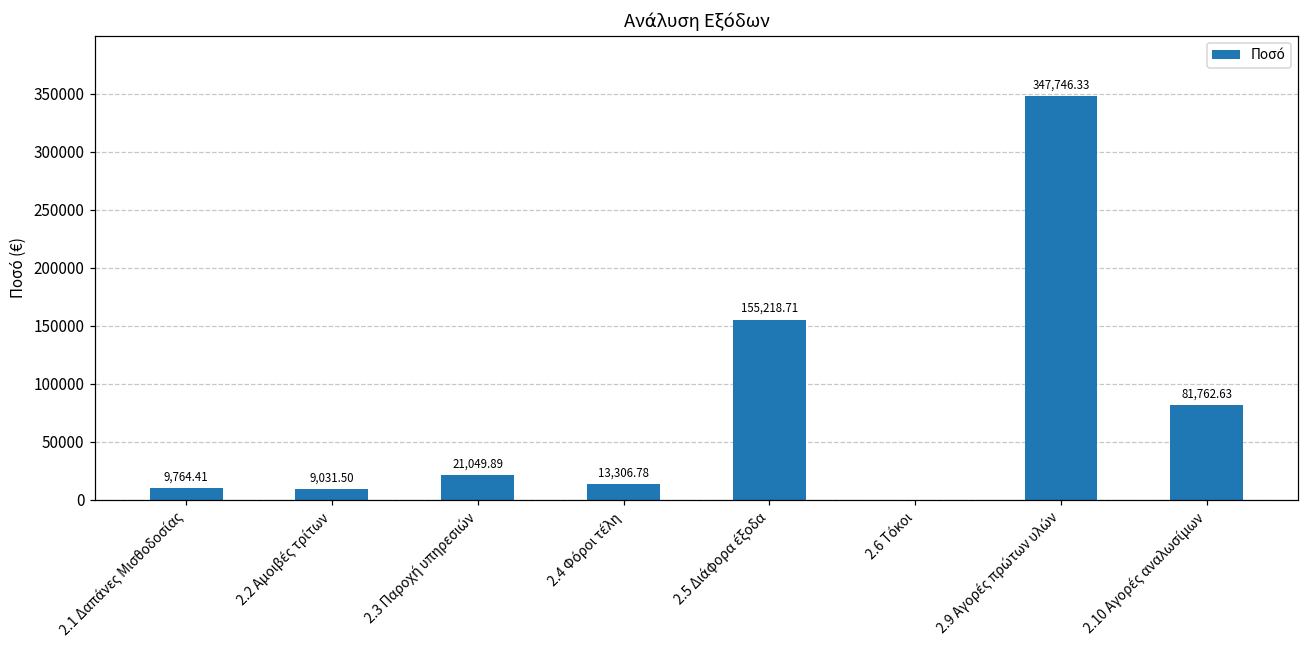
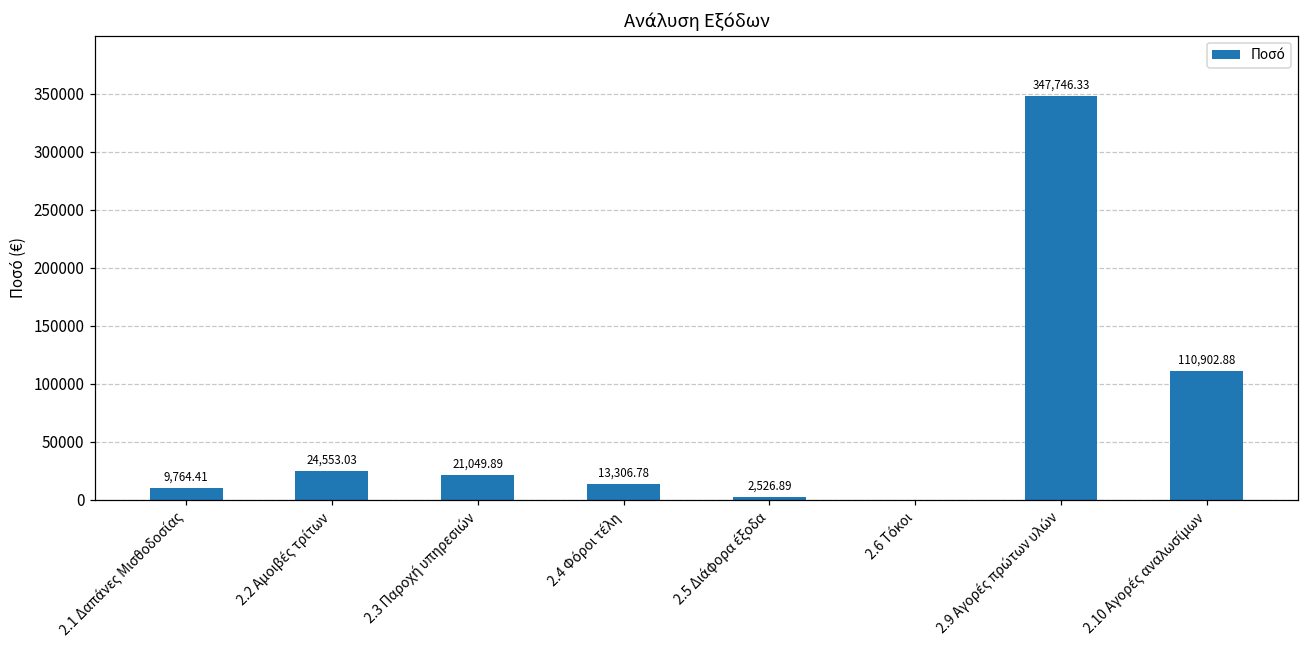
2.2 Αμοιβές τρίτων: 9,031.50 -> 24,553.03
2.5 Διάφορα έξοδα: 155,218.71 -> 2,526.89
2.10 Αγορές αναλωσίμων: 81,762.63 -> 110,902.88
